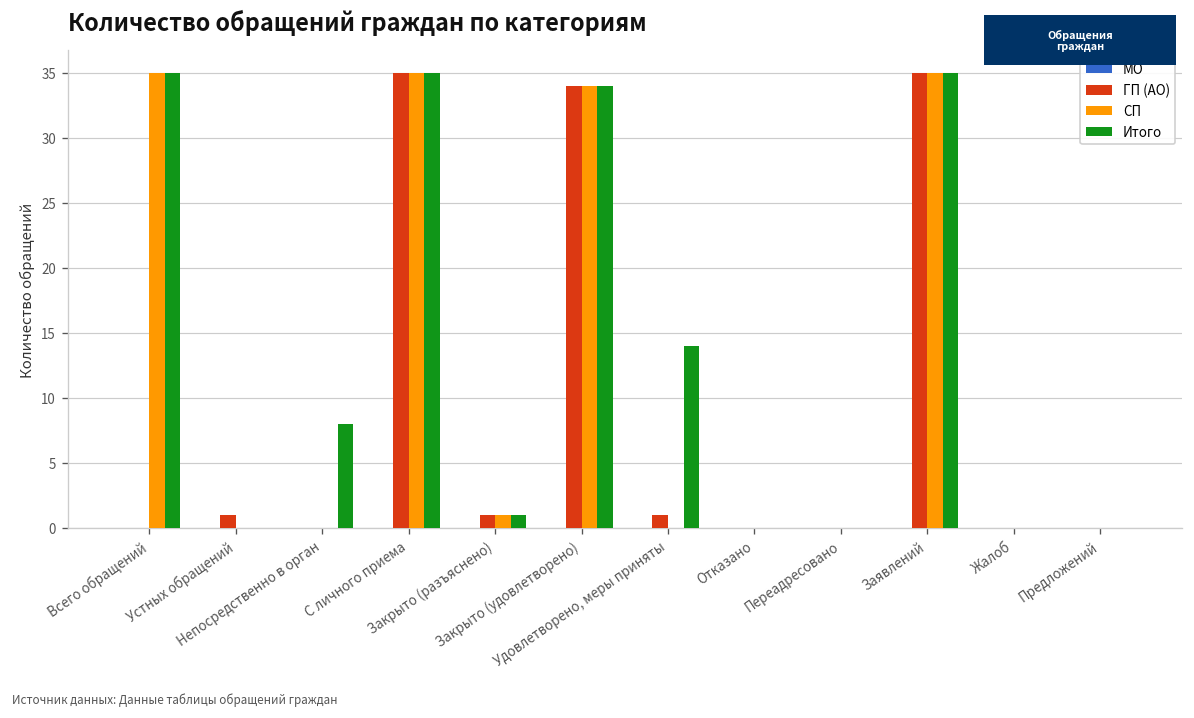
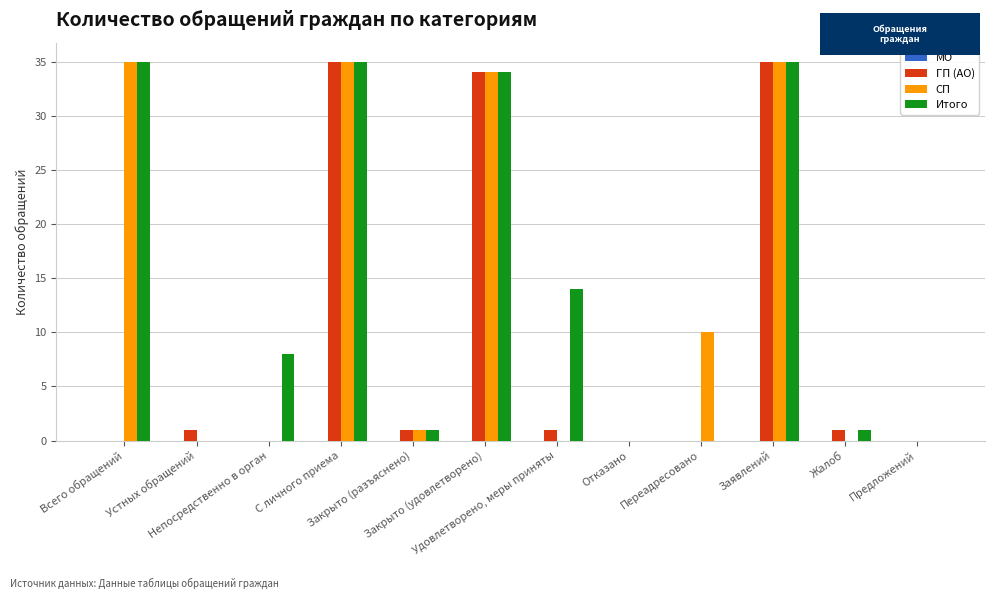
СП, Переадресовано: 0 -> 10
ГП (АО), Жалоб: 0 -> 1
Итого, Жалоб: 0 -> 1
